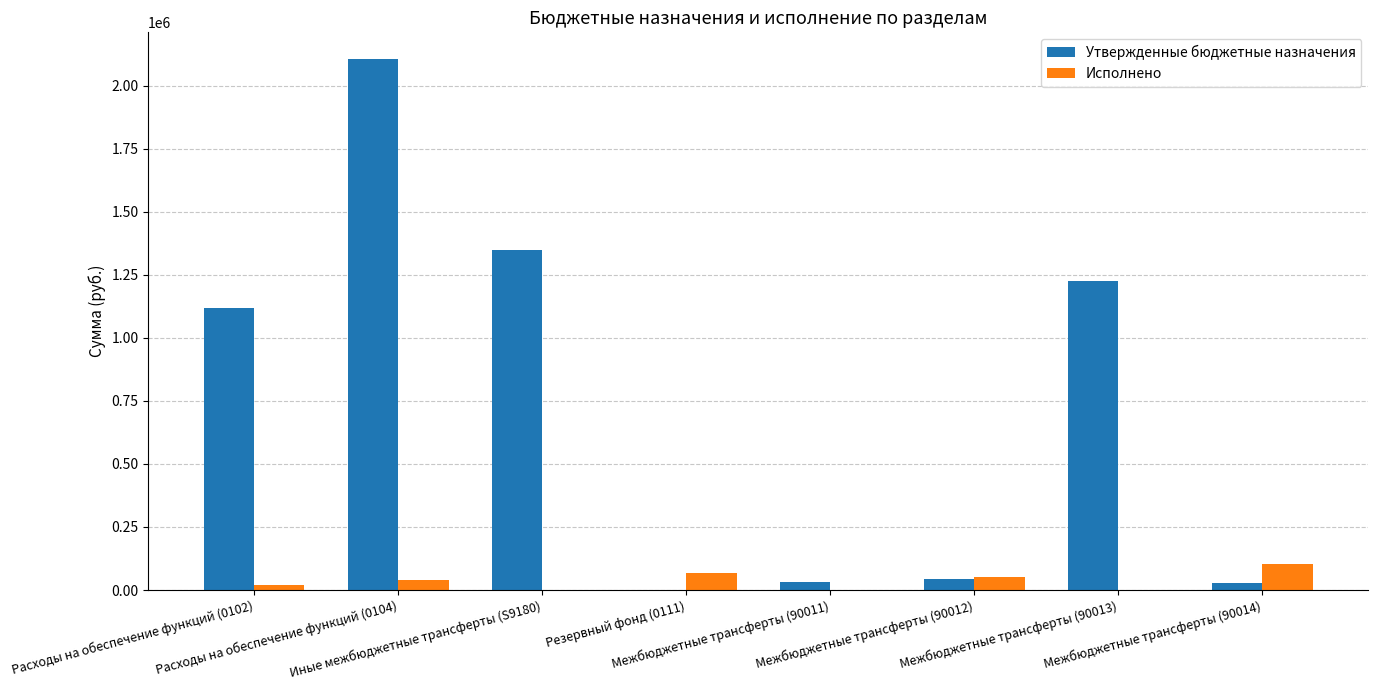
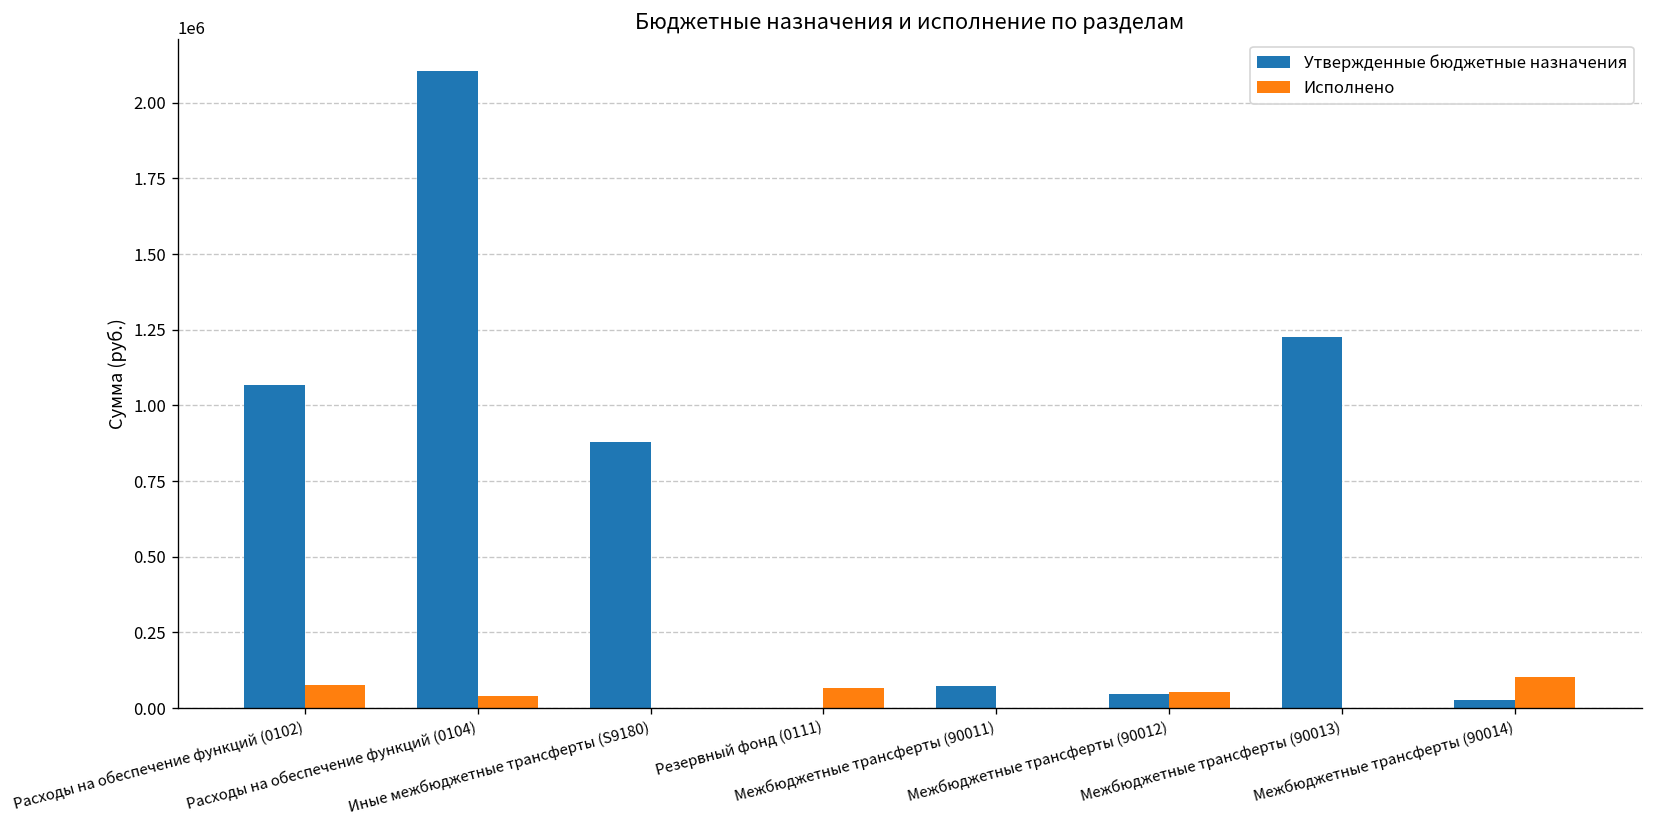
Утвержденные бюджетные назначения, Расходы на обеспечение функций (0102): 1120000 -> 1070000
Исполнено, Расходы на обеспечение функций (0102): 20000 -> 80000
Утвержденные бюджетные назначения, Иные межбюджетные трансферты (S9180): 1350000 -> 880000
Утвержденные бюджетные назначения, Межбюджетные трансферты (90011): 30000 -> 70000
